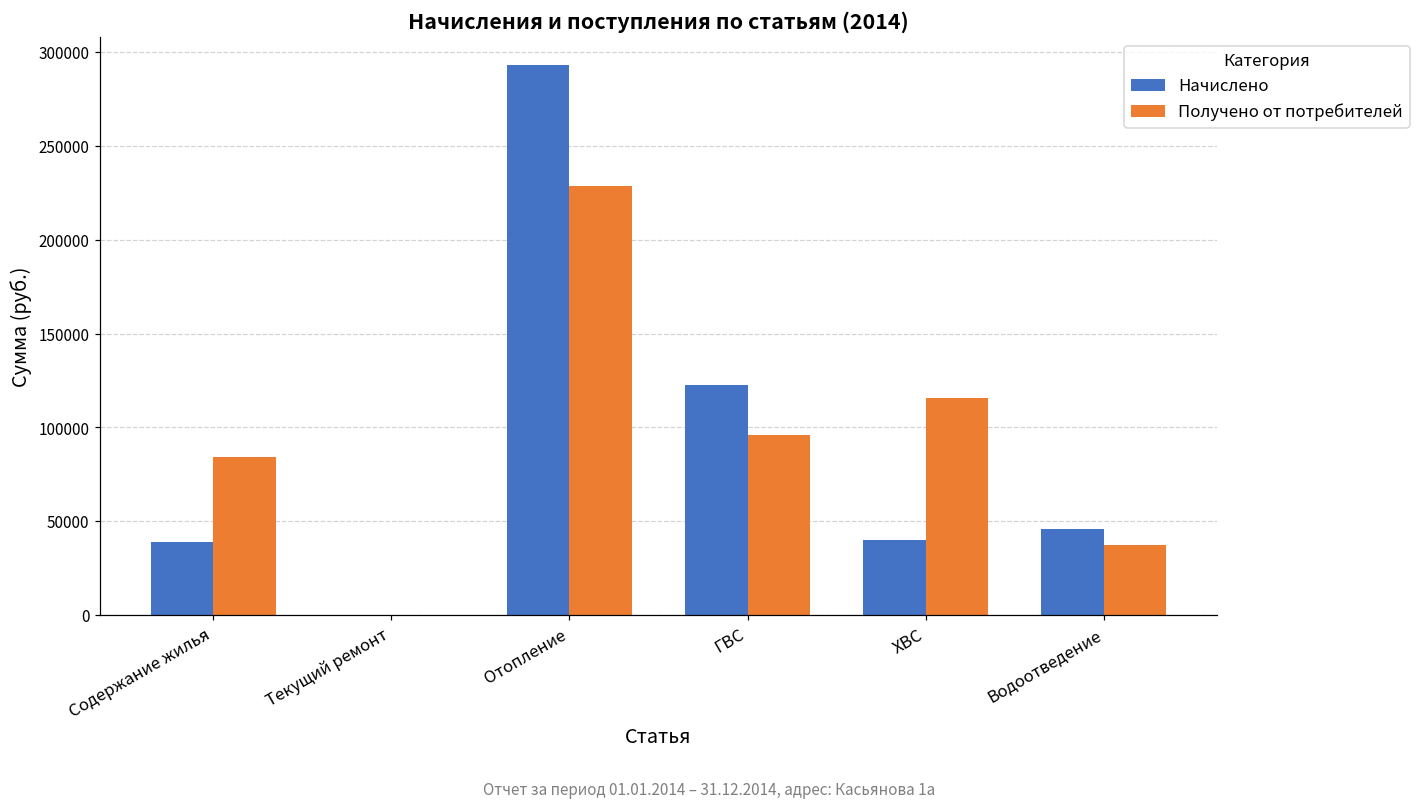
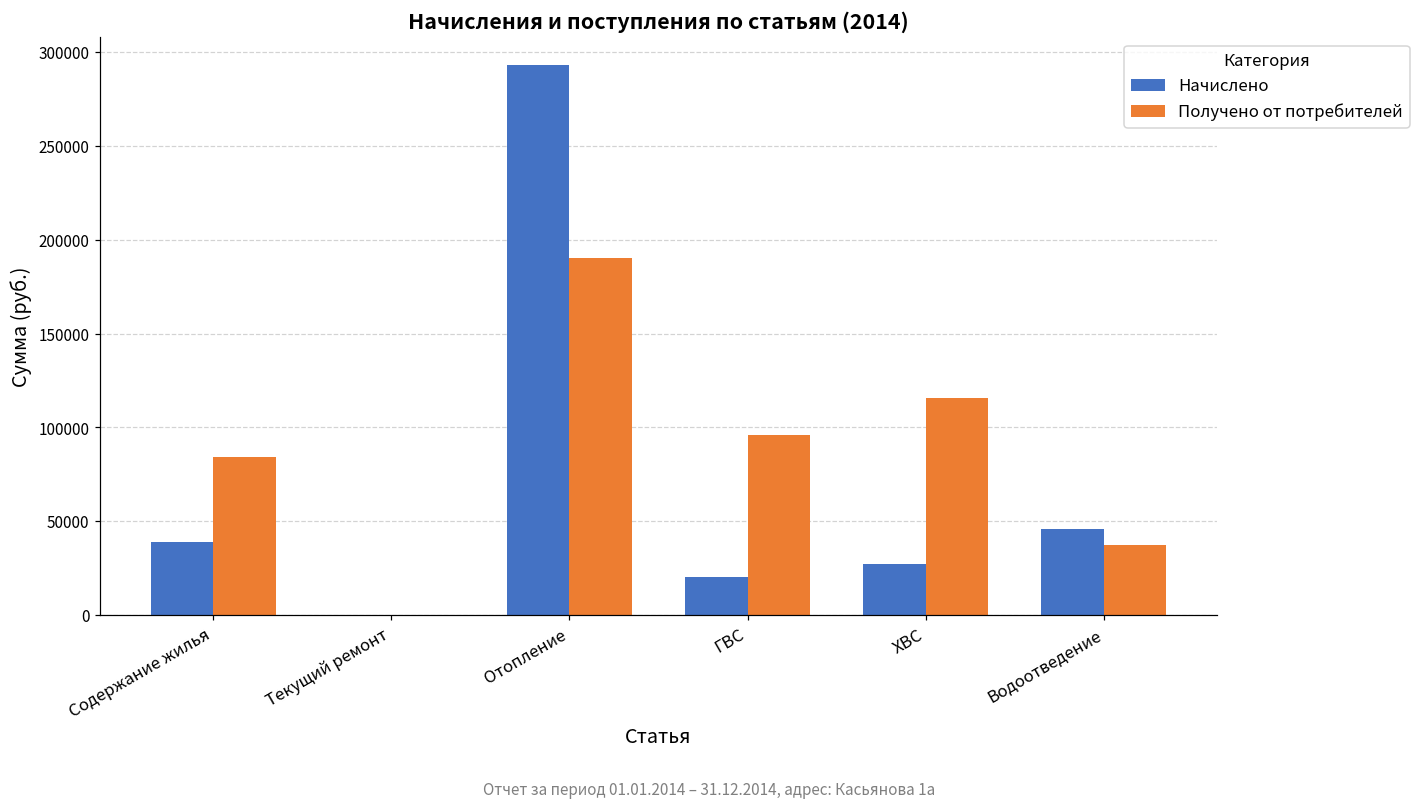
Получено от потребителей, Отопление: 229000 -> 190000
Начислено, ГВС: 122000 -> 20000
Начислено, ХВС: 40000 -> 27000
